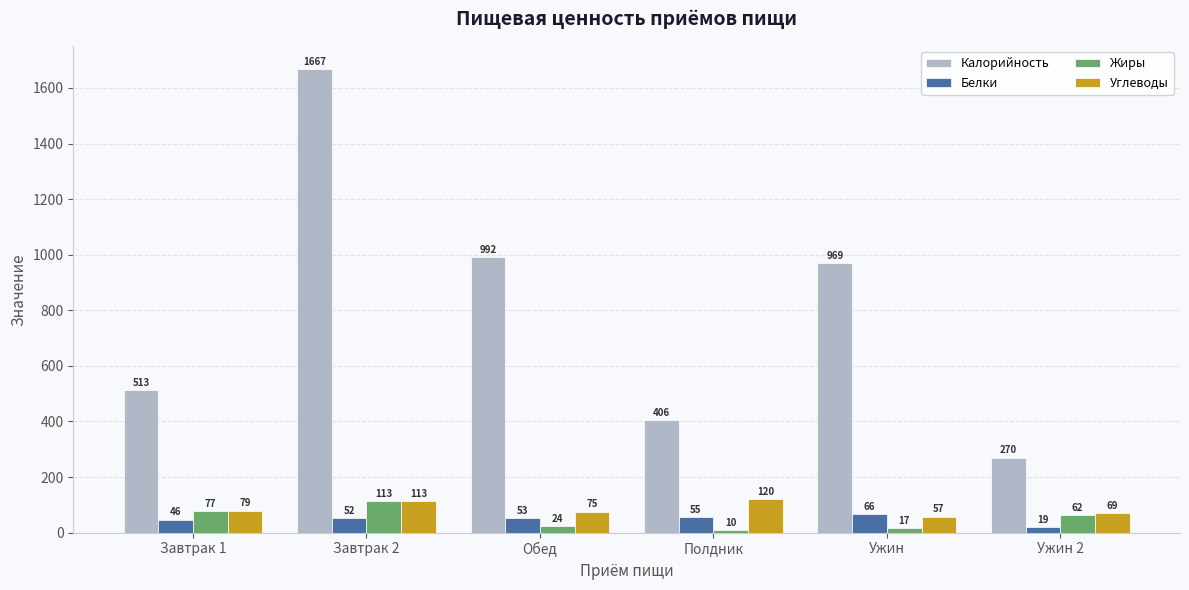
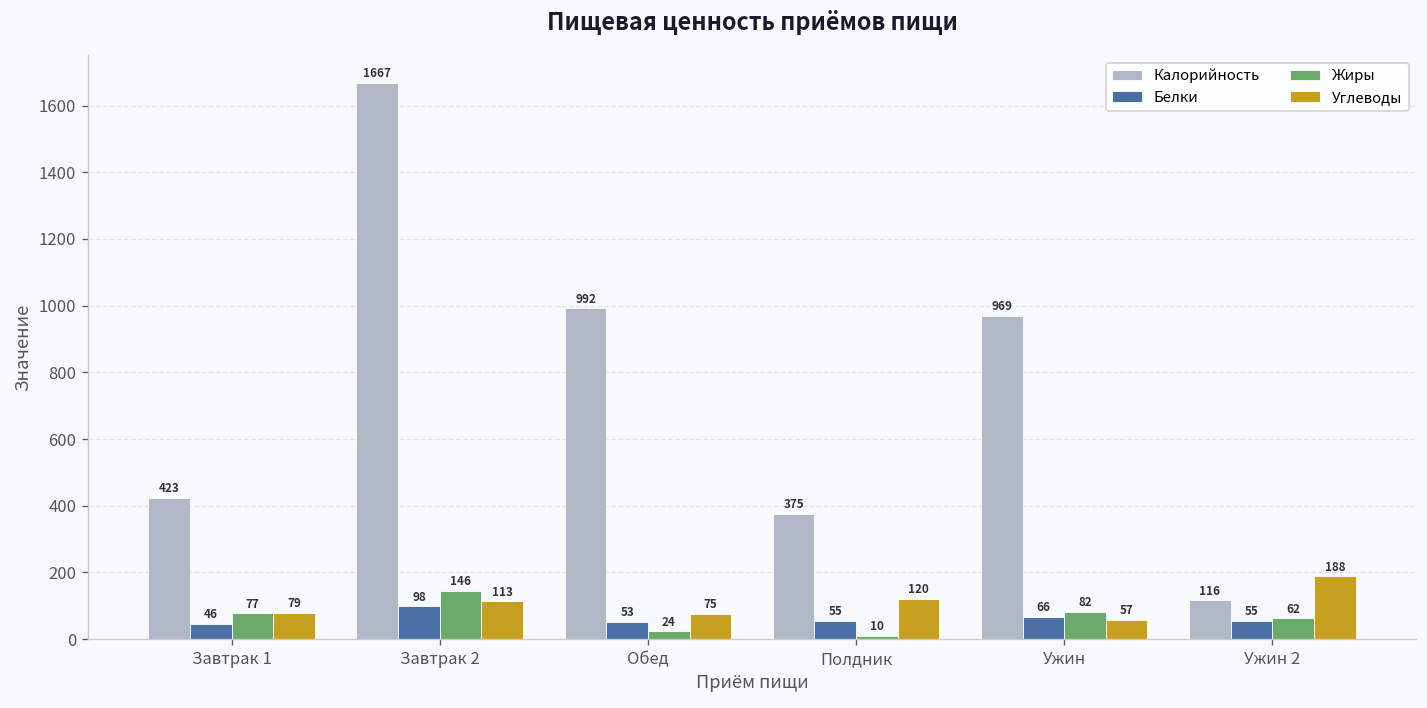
Калорийность, Завтрак 1: 513 -> 423
Белки, Завтрак 2: 52 -> 98
Жиры, Завтрак 2: 113 -> 146
Калорийность, Полдник: 406 -> 375
Жиры, Ужин: 17 -> 82
Калорийность, Ужин 2: 270 -> 116
Белки, Ужин 2: 19 -> 55
Углеводы, Ужин 2: 69 -> 188
